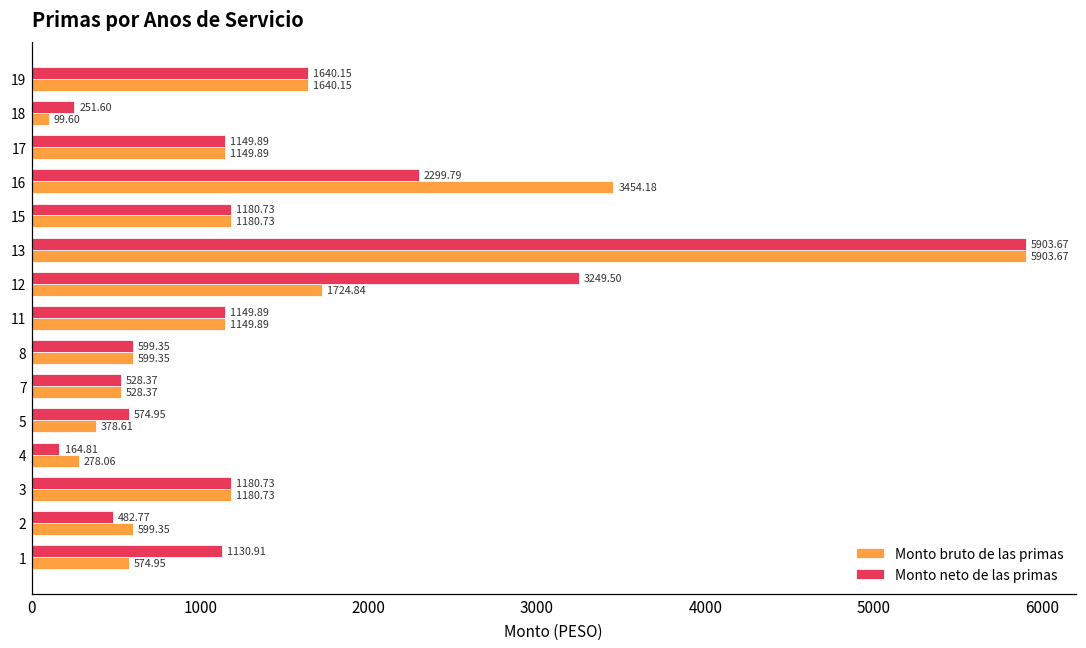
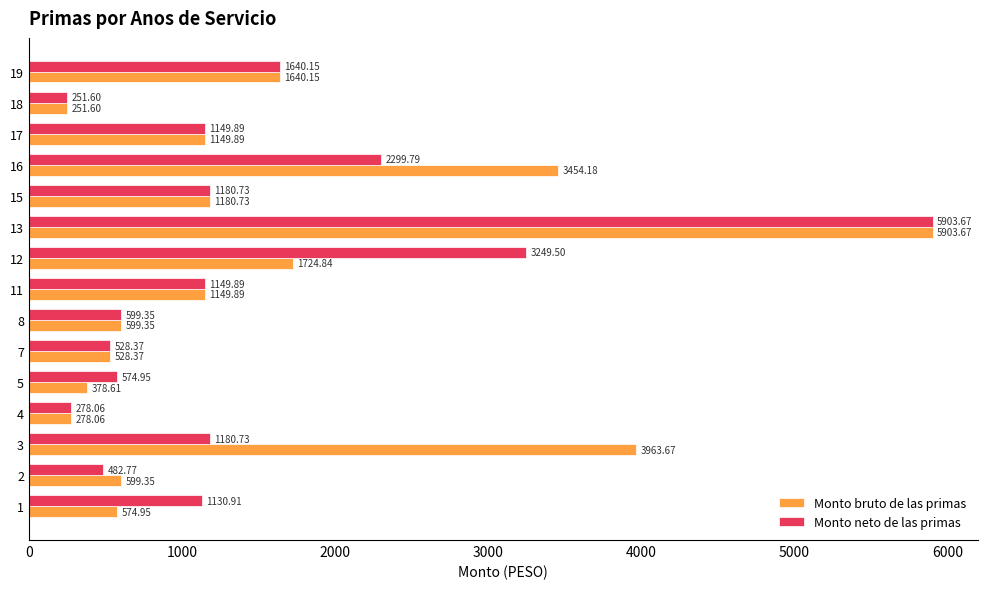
Monto bruto de las primas, 18: 99.60 -> 251.60
Monto neto de las primas, 4: 164.81 -> 278.06
Monto bruto de las primas, 3: 1180.73 -> 3963.67
